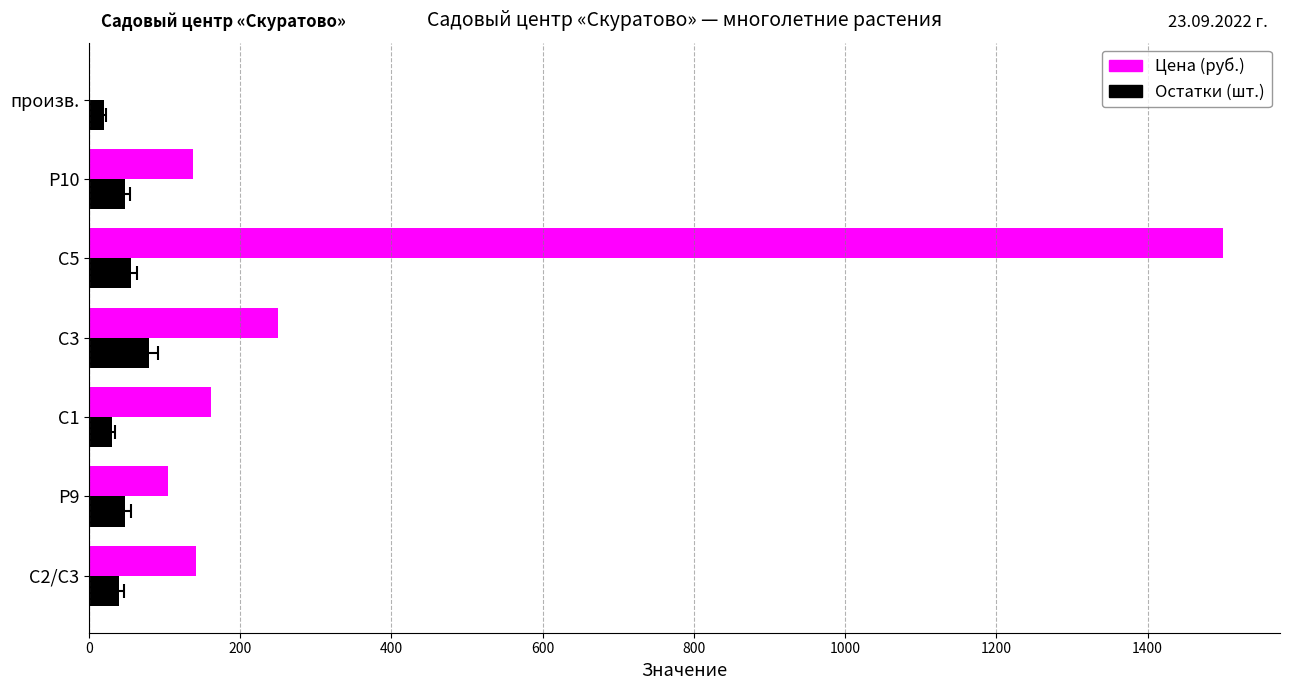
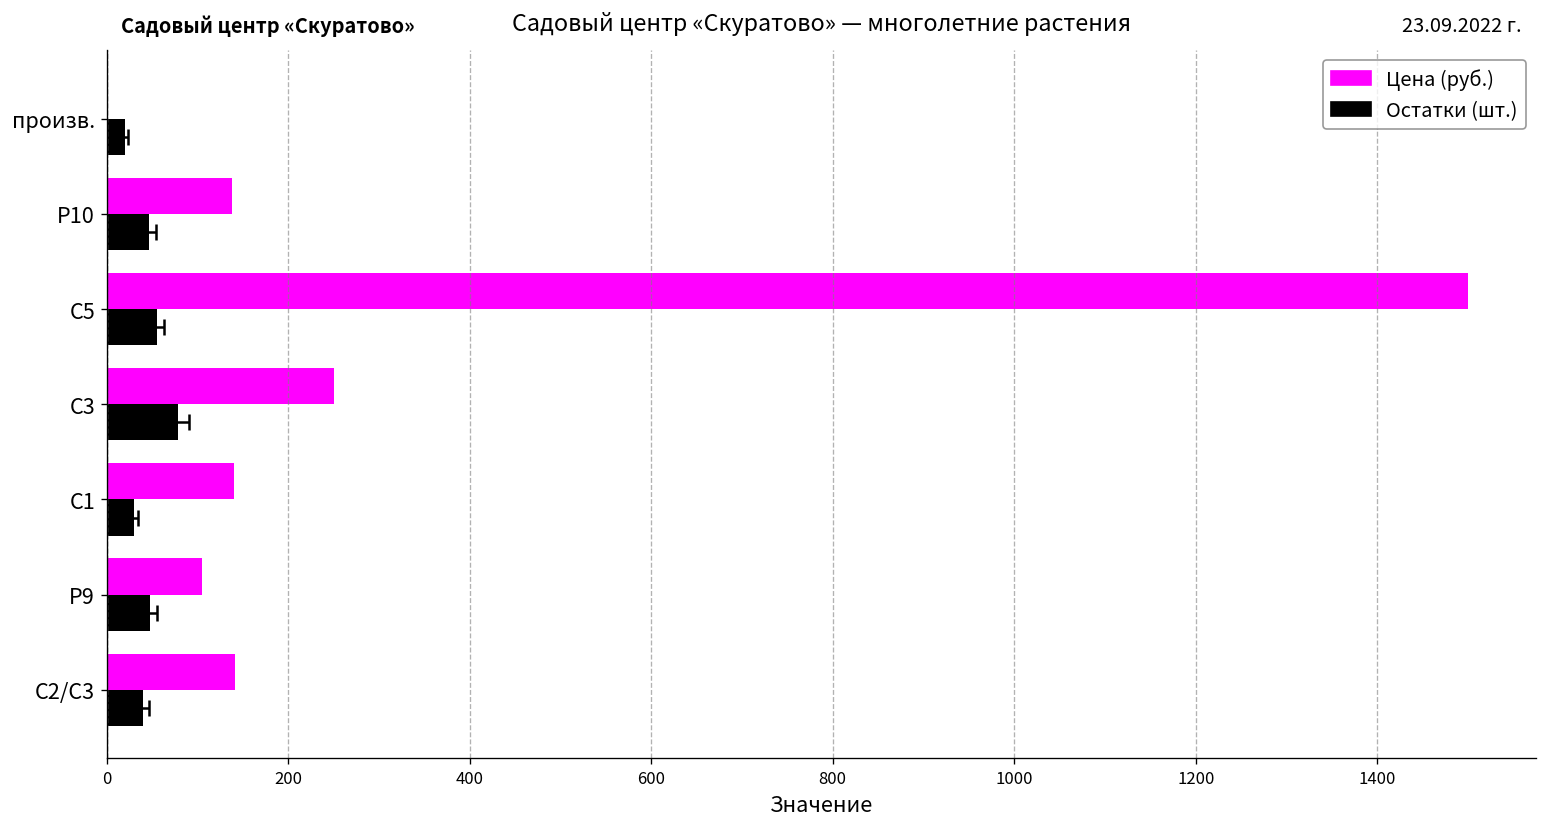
Цена (руб.), С1: 160 -> 140
